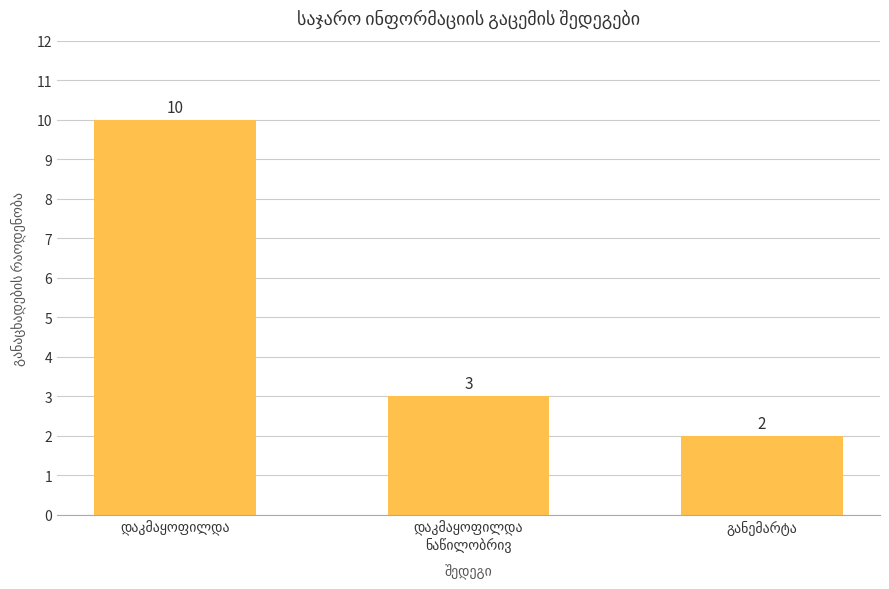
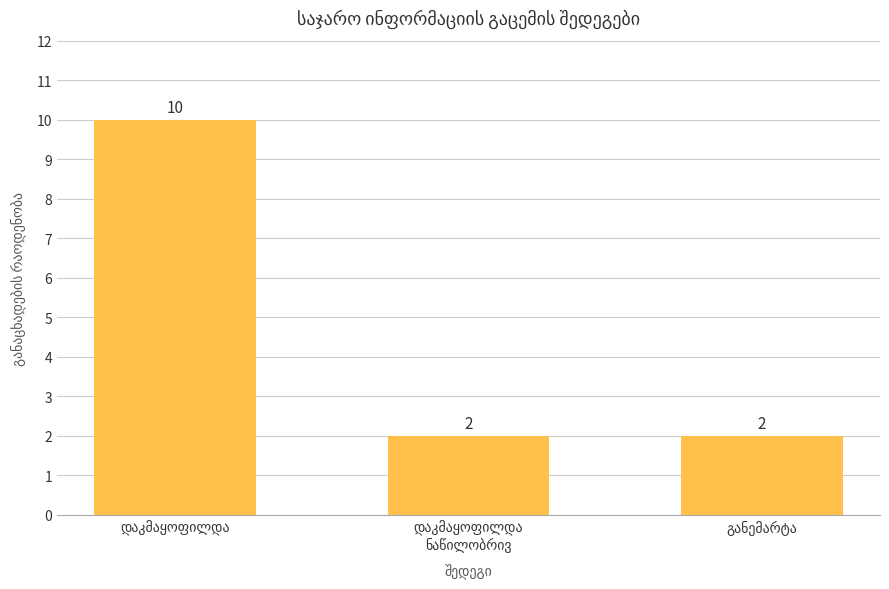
დაკმაყოფილდა ნაწილობრივ: 3 -> 2
